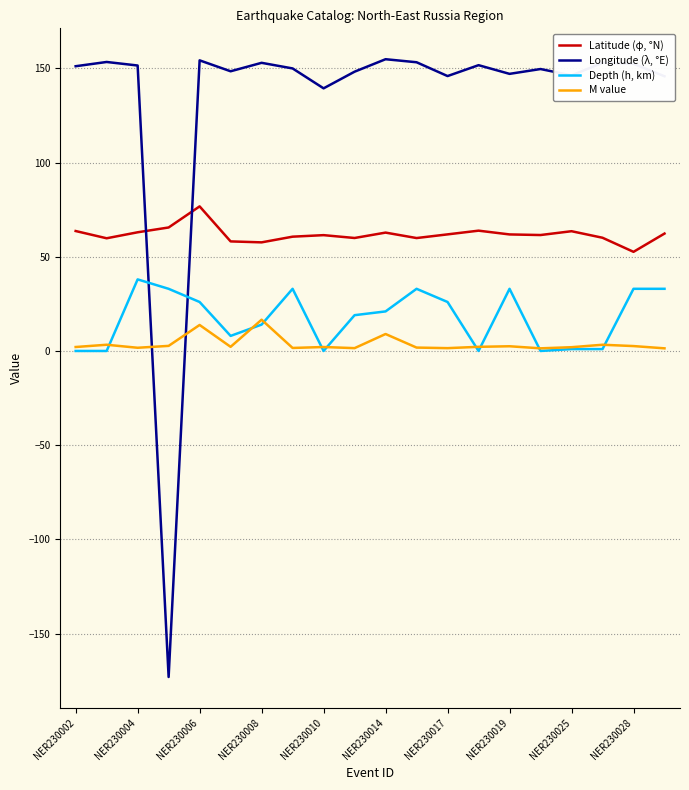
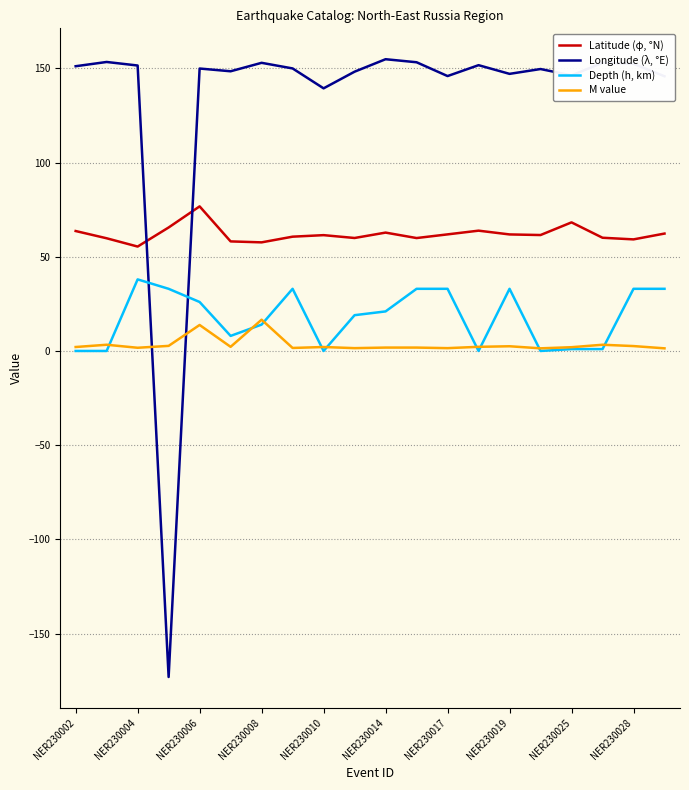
Latitude (φ, °N), NER230004: 63 -> 55
Longitude (λ, °E), NER230006: 154 -> 150
M value, NER230014: 9 -> 2
Depth (h, km), NER230017: 26 -> 33
Latitude (φ, °N), NER230025: 64 -> 68
Latitude (φ, °N), NER230028: 53 -> 59
